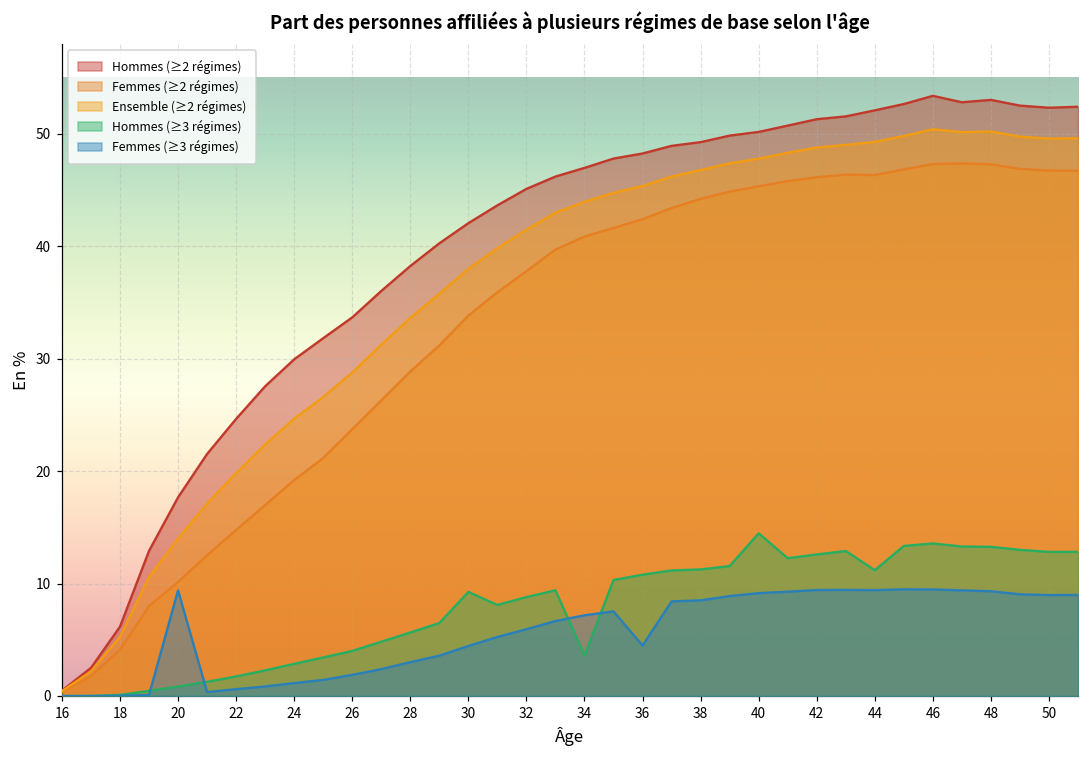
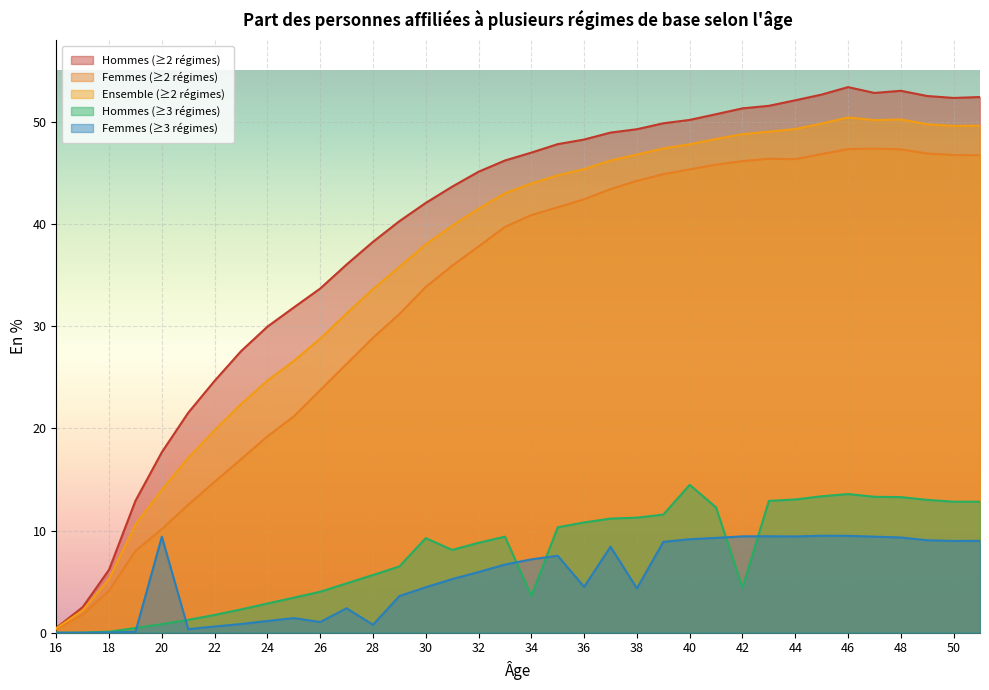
Femmes (≥3 régimes), 26: 1.9 -> 1.1
Femmes (≥3 régimes), 28: 3.0 -> 0.8
Femmes (≥3 régimes), 38: 8.5 -> 4.3
Hommes (≥3 régimes), 42: 12.6 -> 4.4
Hommes (≥3 régimes), 44: 11.2 -> 13.0
